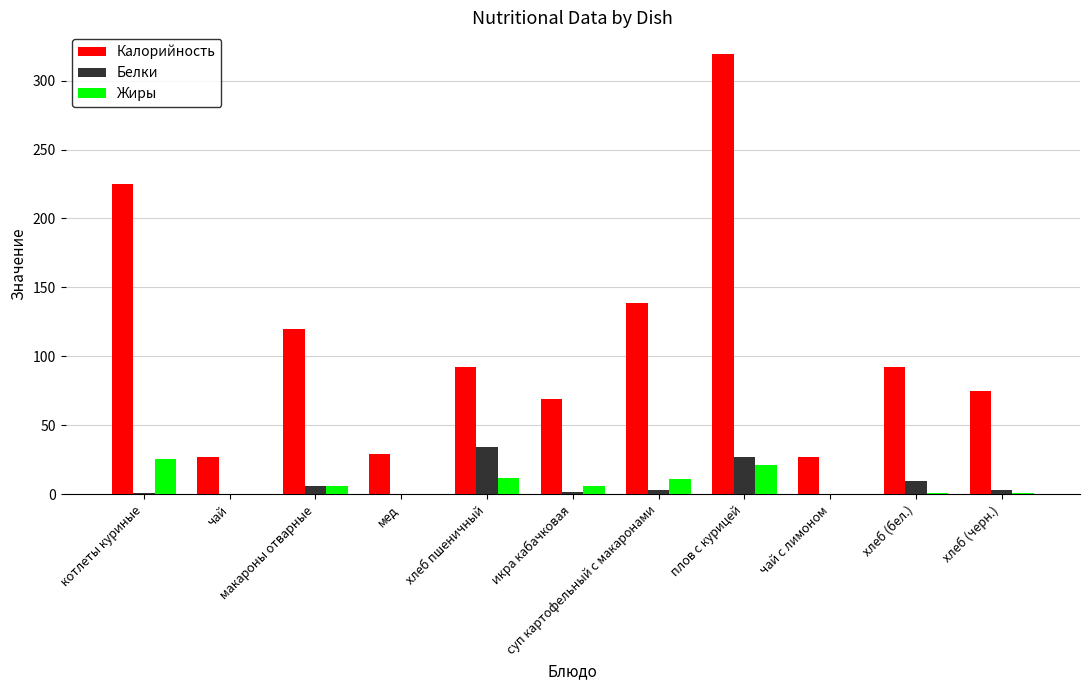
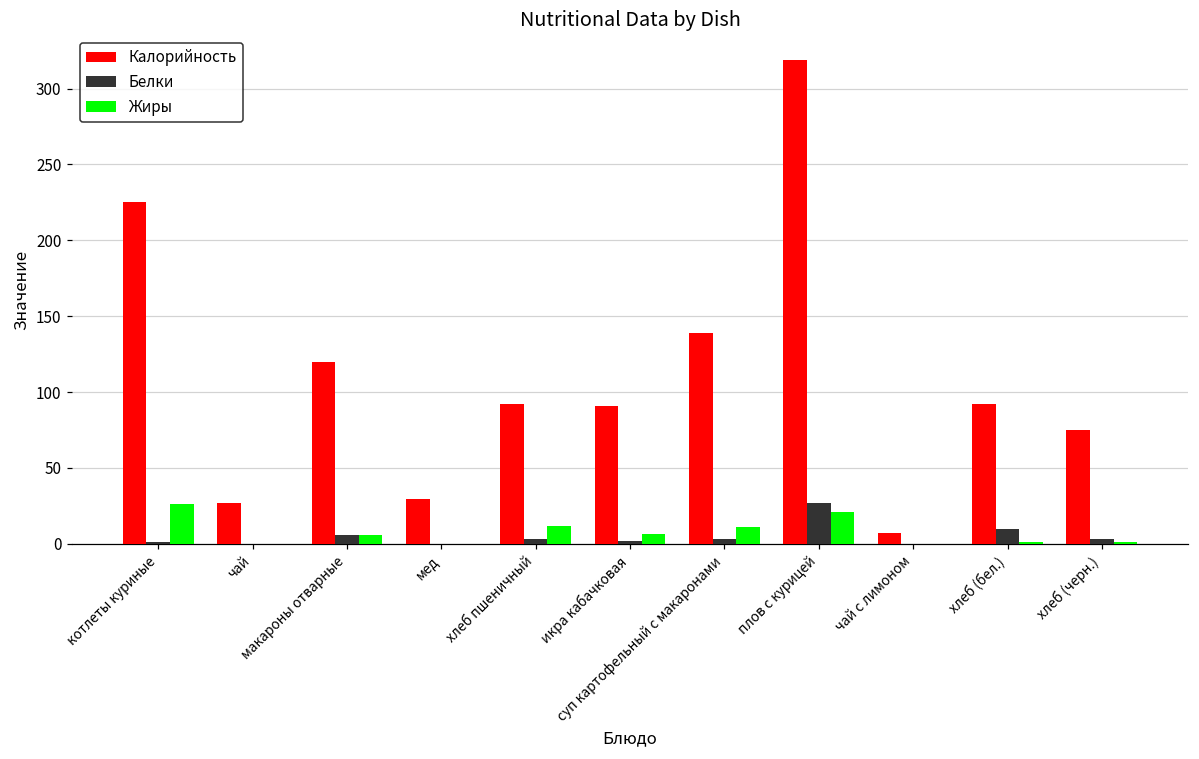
Белки, хлеб пшеничный: 34 -> 3
Калорийность, икра кабачковая: 69 -> 91
Калорийность, чай с лимоном: 27 -> 7
